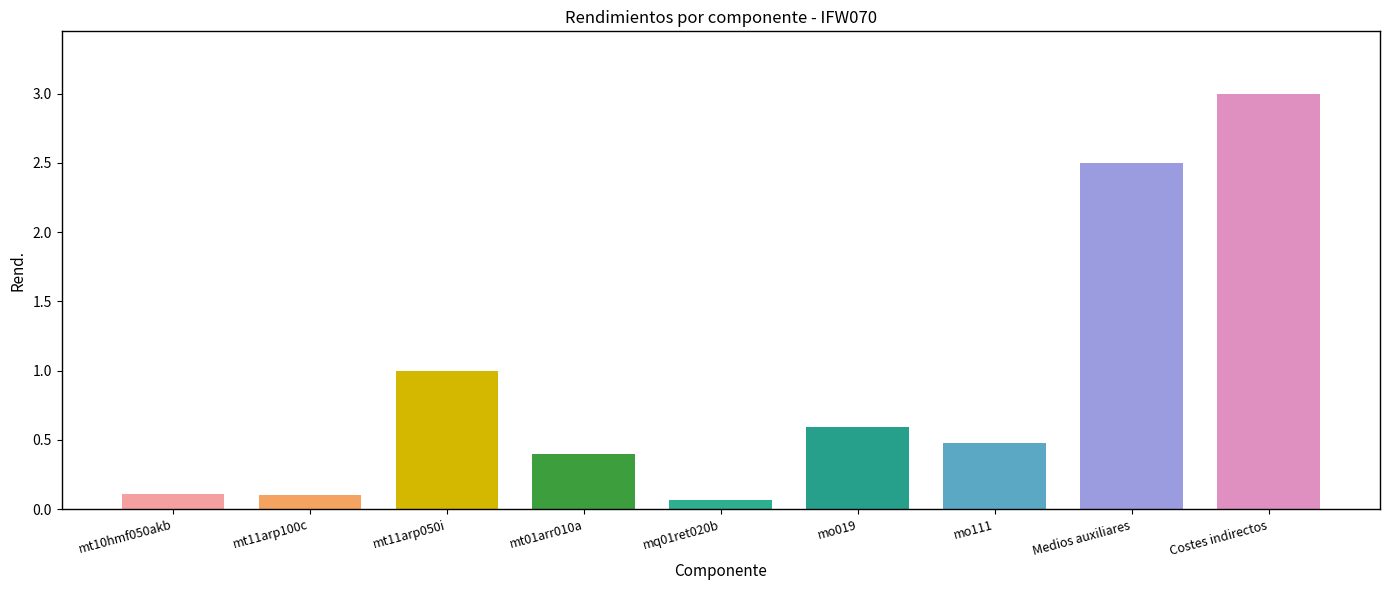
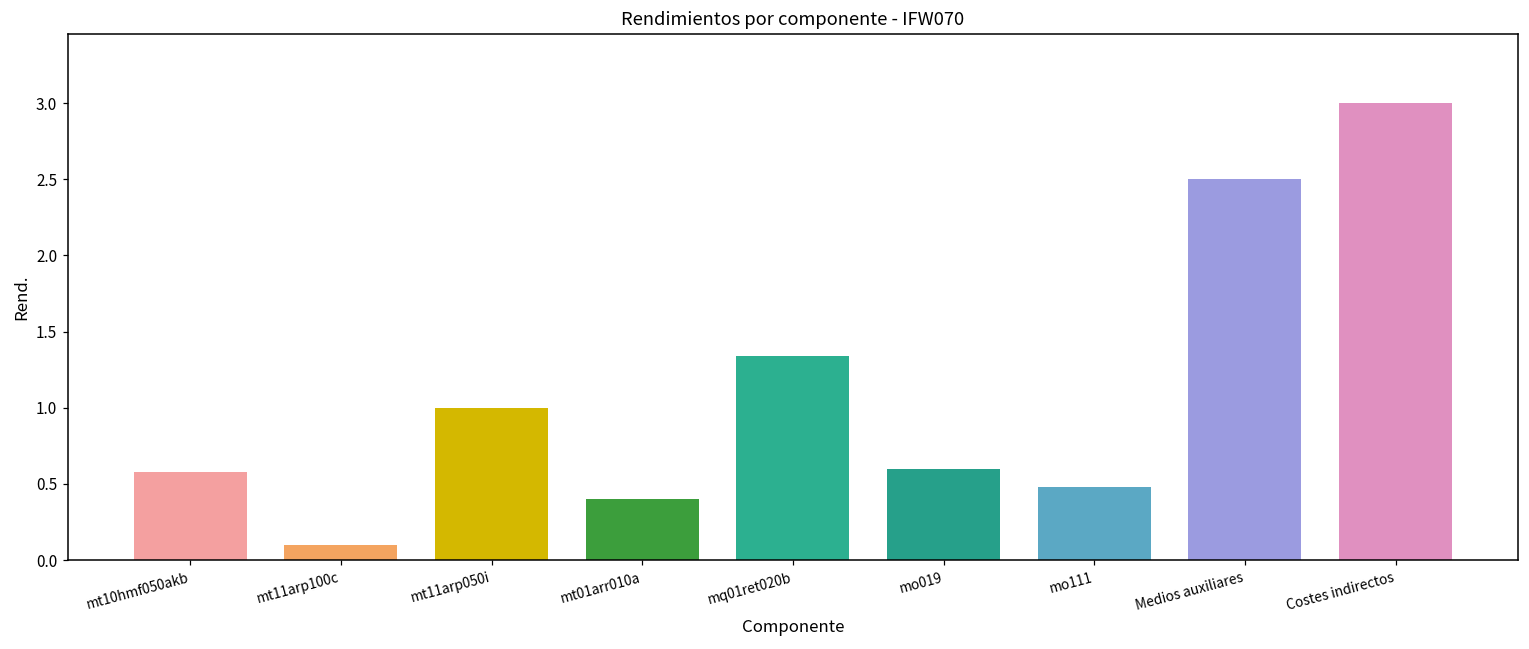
mt10hmf050akb: 0.11 -> 0.58
mq01ret020b: 0.07 -> 1.34
